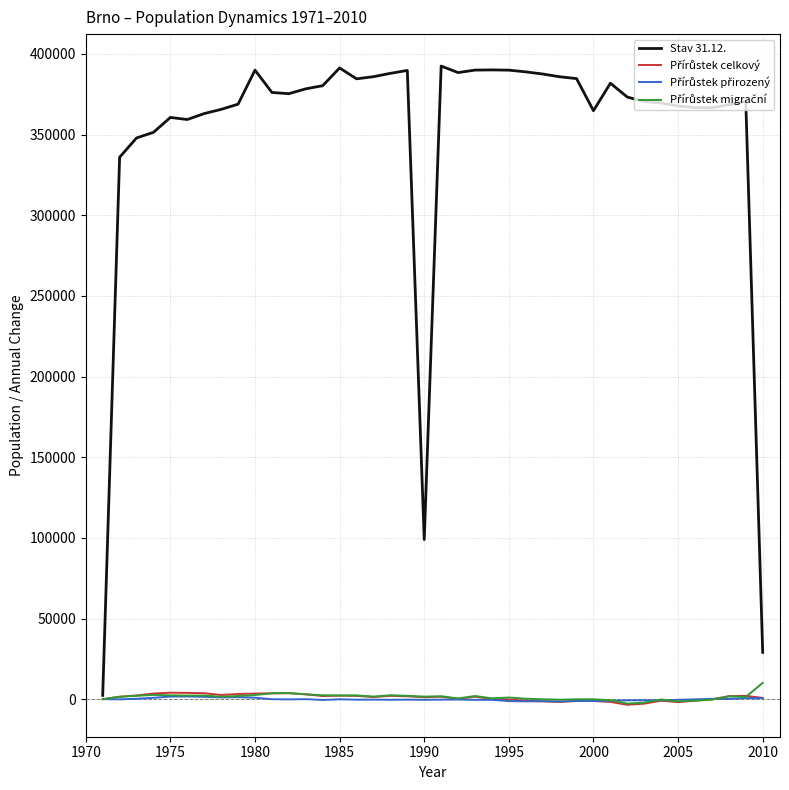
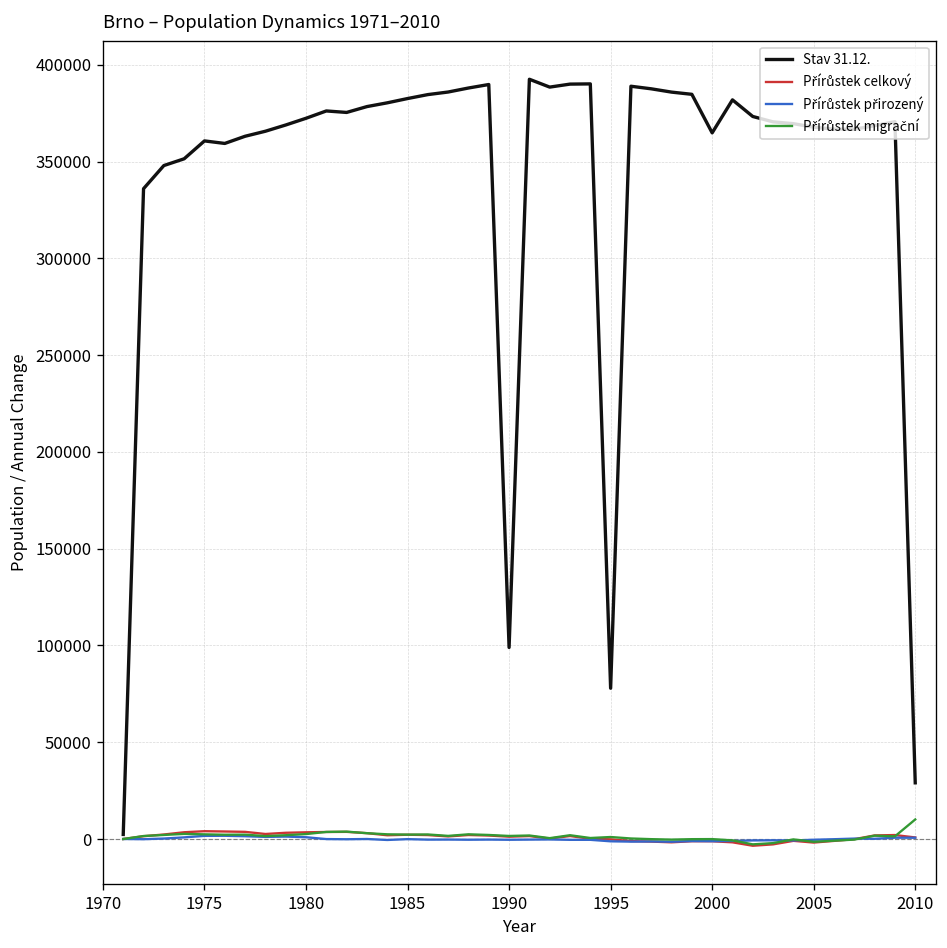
Stav 31.12., 1980: 390000 -> 372000
Stav 31.12., 1985: 391000 -> 383000
Stav 31.12., 1995: 390000 -> 78000
